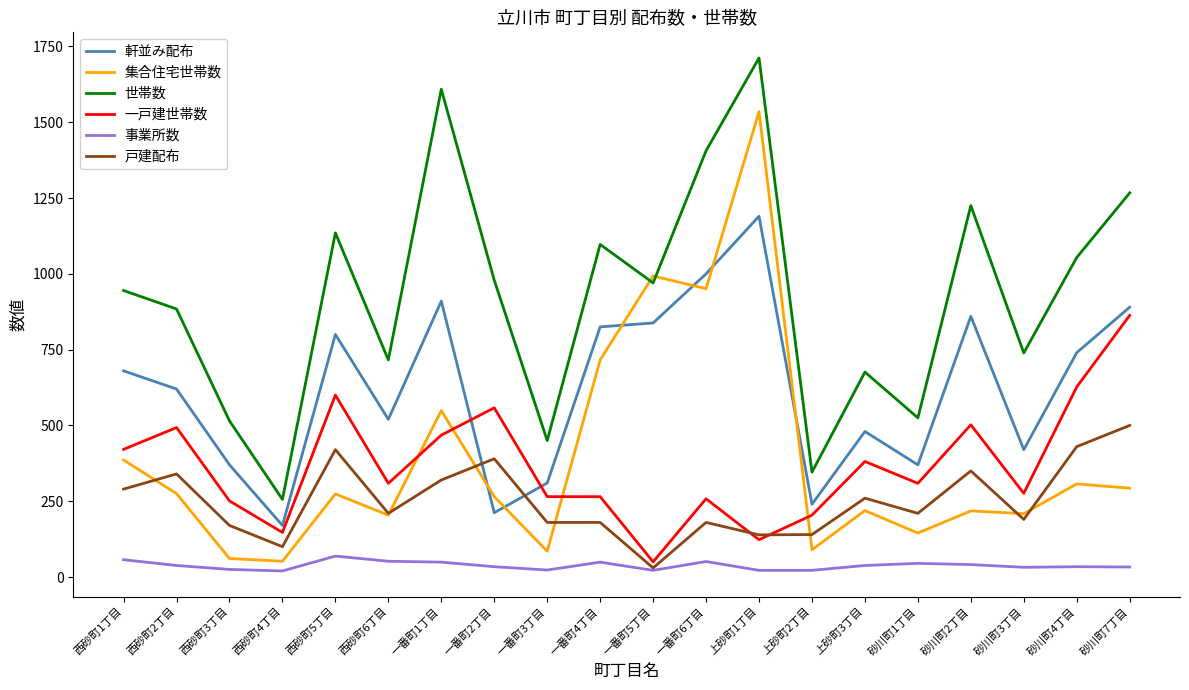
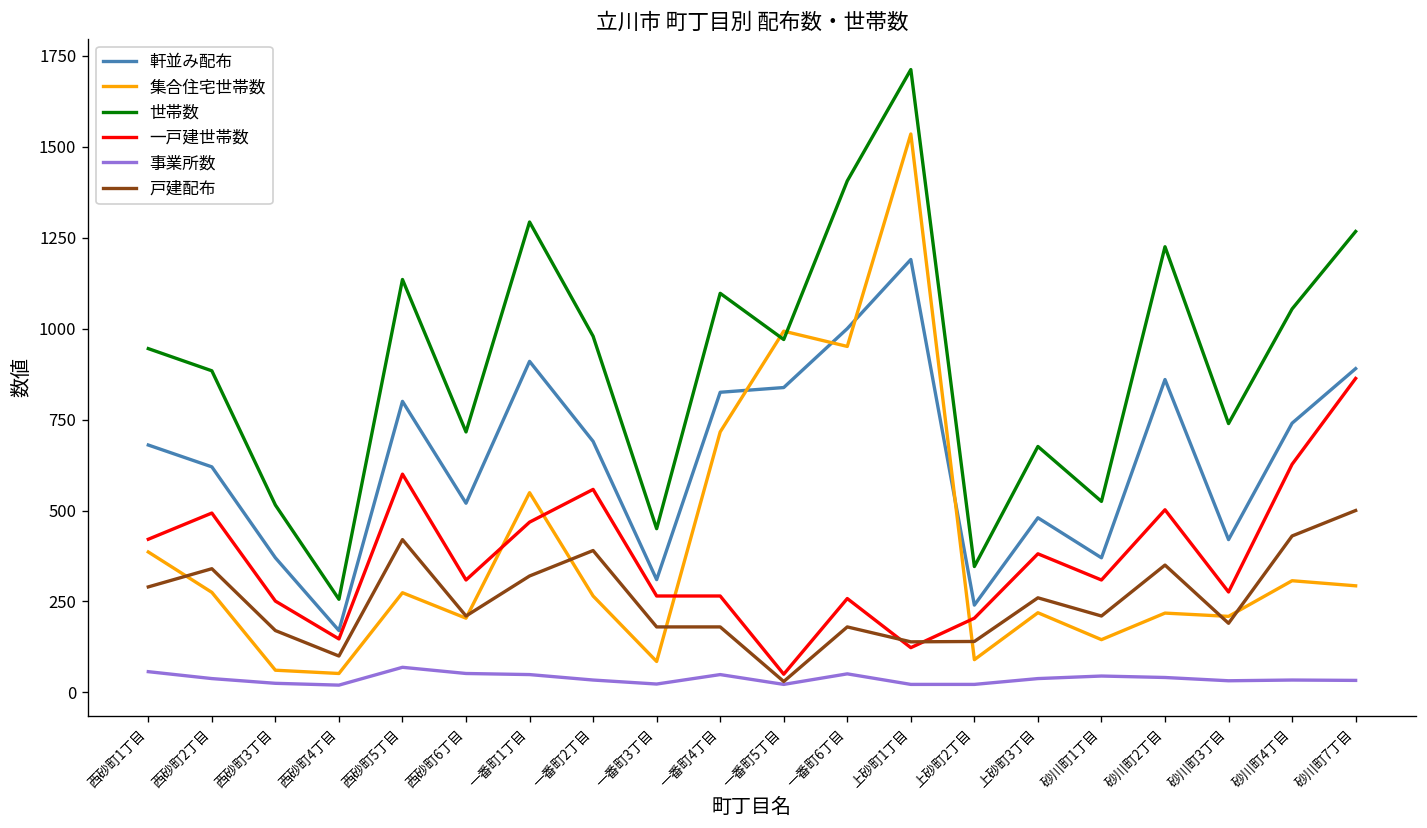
世帯数, 一番町1丁目: 1610 -> 1290
軒並み配布, 一番町2丁目: 210 -> 690
